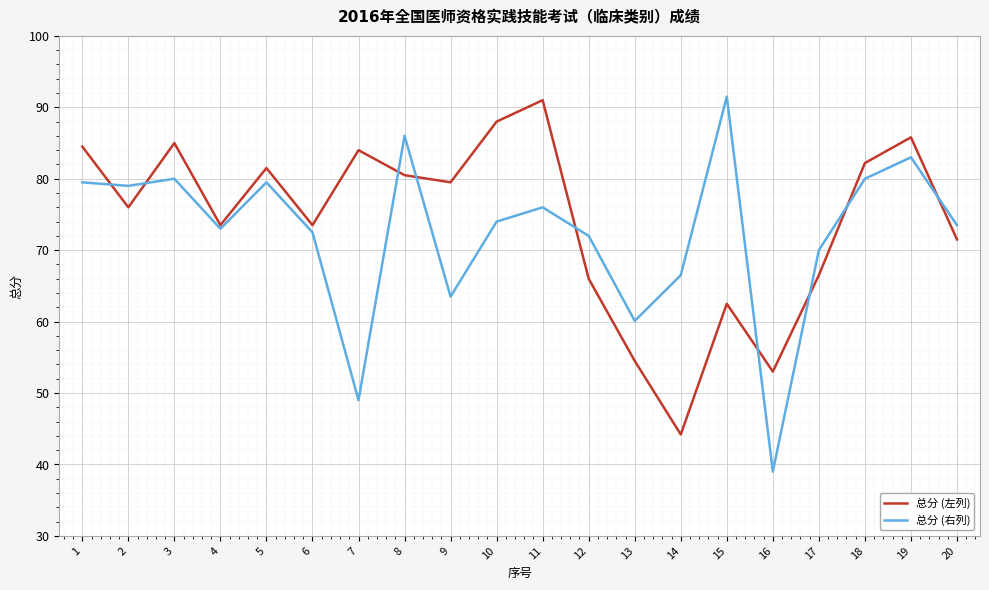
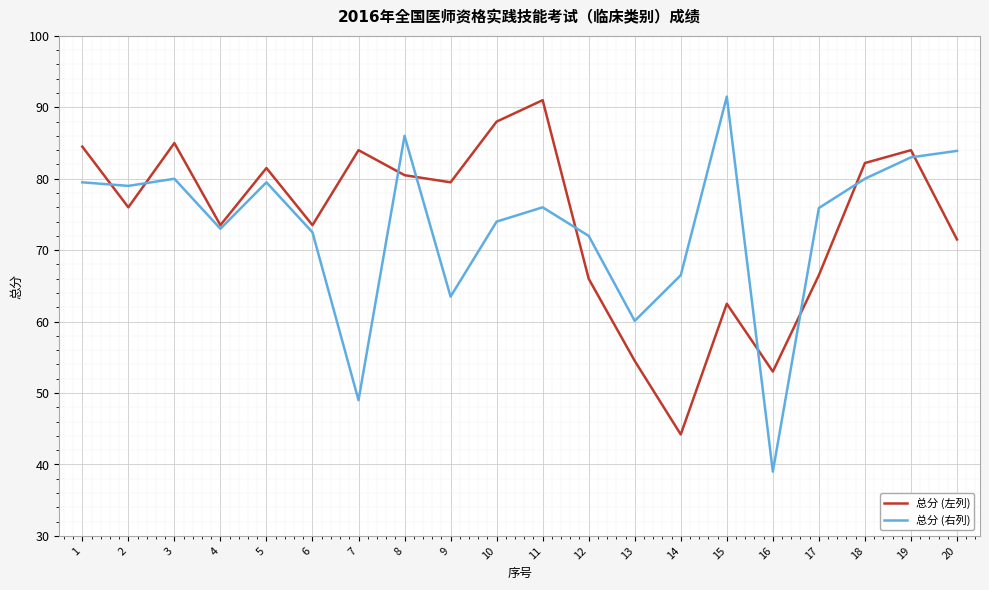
总分 (右列), 17: 70 -> 76
总分 (左列), 19: 86 -> 84
总分 (右列), 20: 74 -> 84
